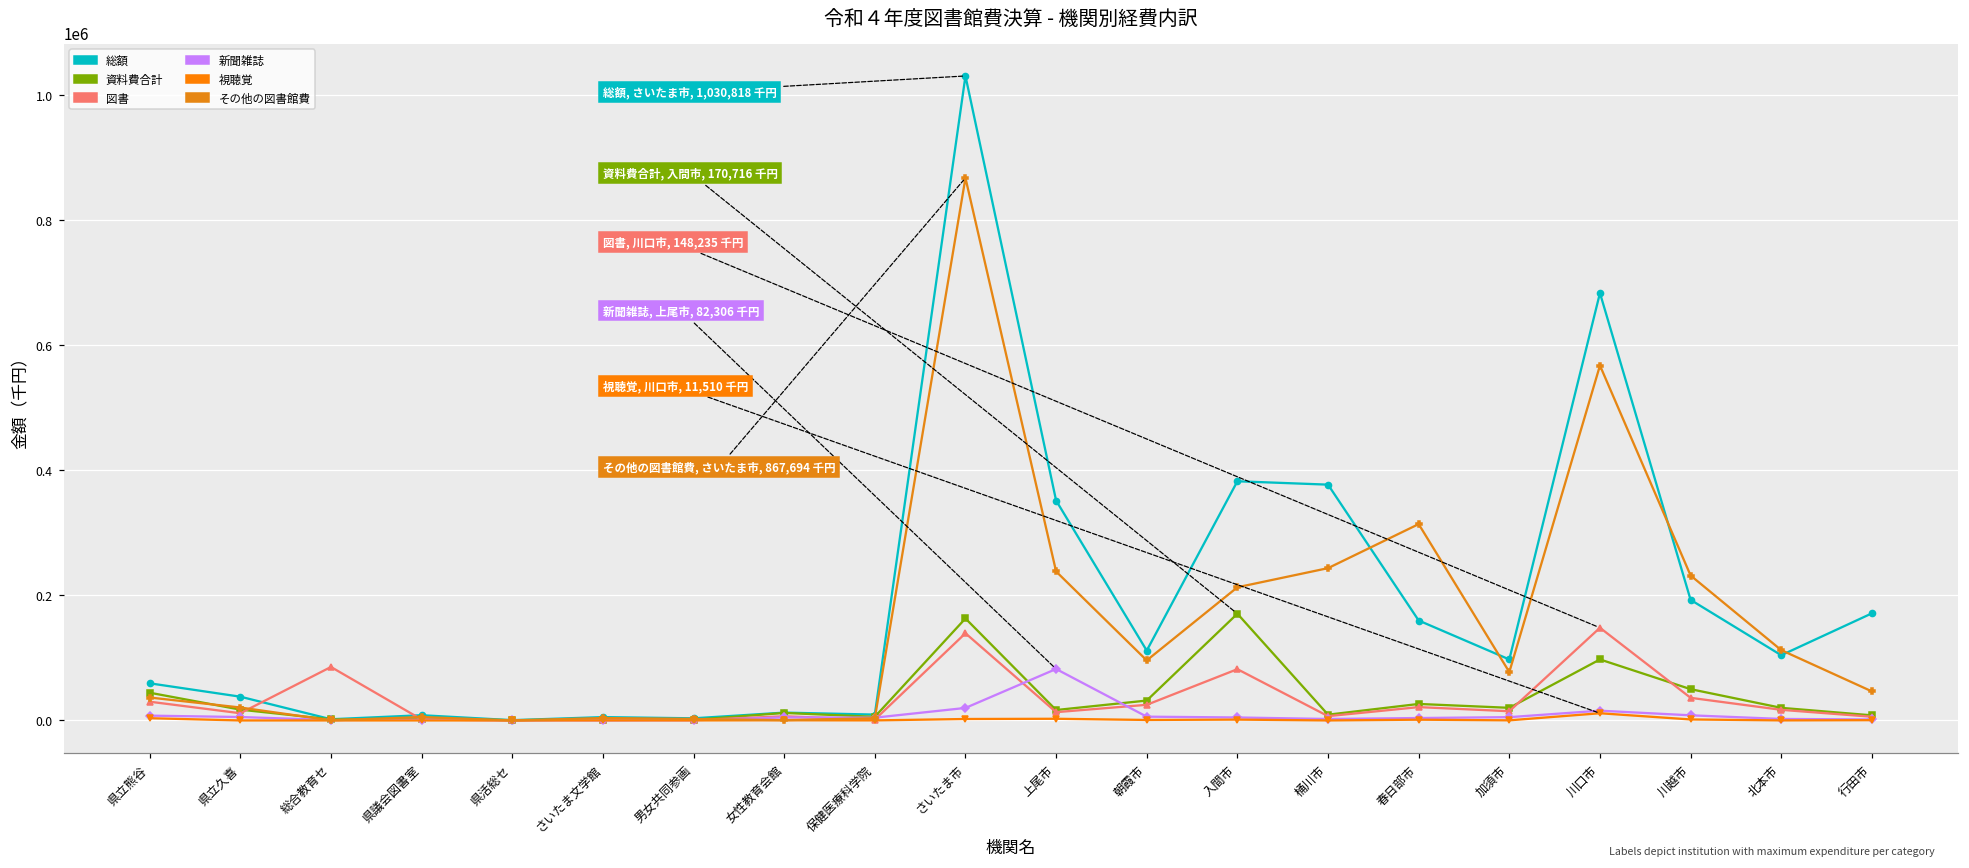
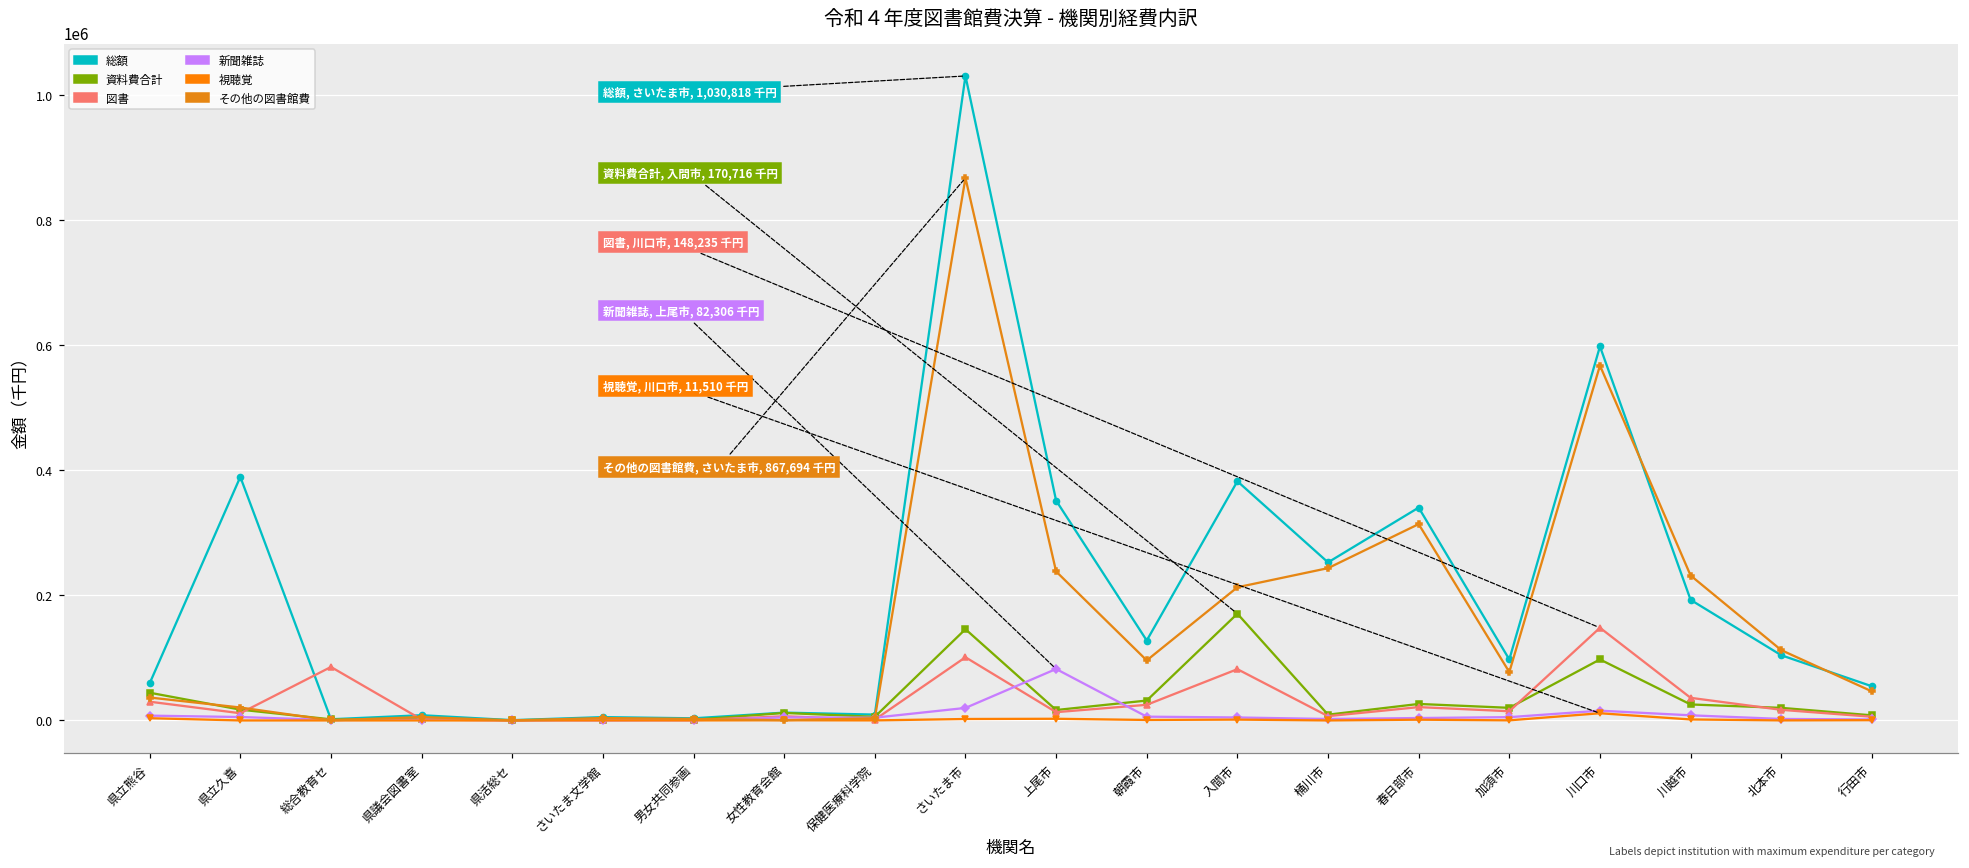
総額, 県立久喜: 40000 -> 390000
資料費合計, さいたま市: 160000 -> 150000
図書, さいたま市: 140000 -> 100000
総額, 朝霞市: 110000 -> 130000
総額, 桶川市: 380000 -> 250000
総額, 春日部市: 160000 -> 340000
総額, 川口市: 680000 -> 600000
資料費合計, 川越市: 50000 -> 30000
総額, 行田市: 170000 -> 50000
